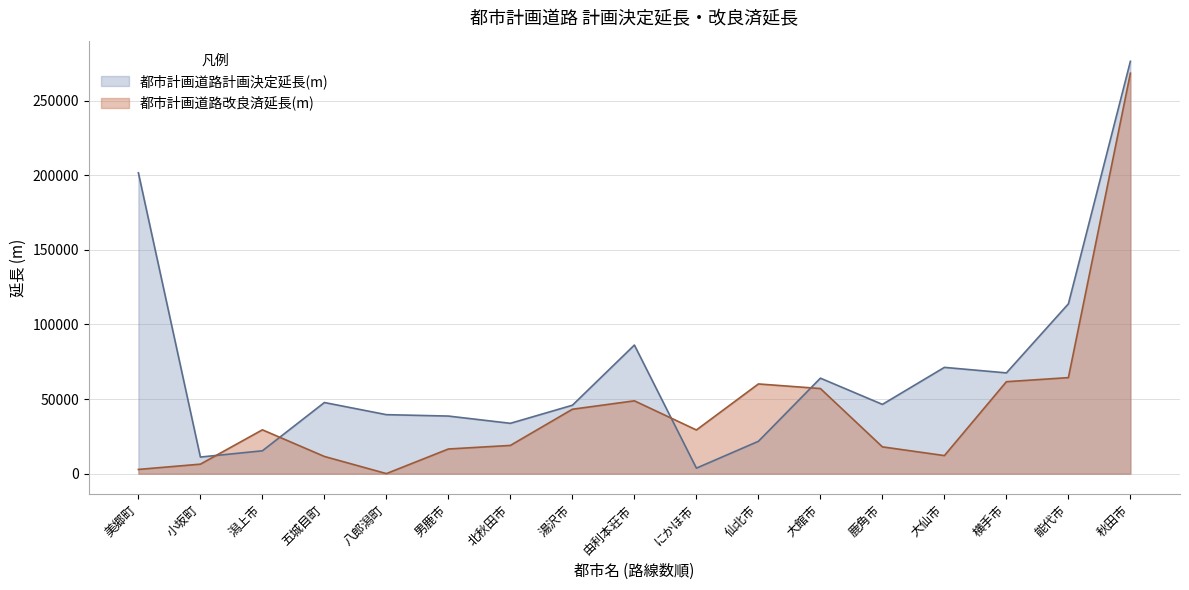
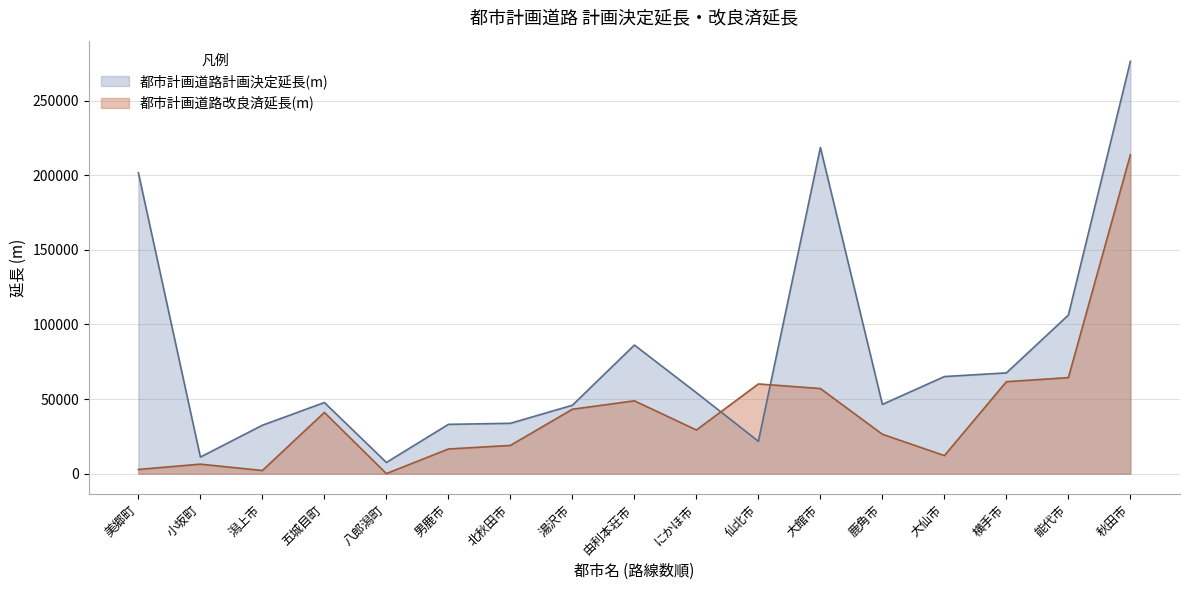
都市計画道路計画決定延長(m), 潟上市: 15000 -> 32000
都市計画道路改良済延長(m), 潟上市: 29000 -> 2000
都市計画道路改良済延長(m), 五城目町: 12000 -> 41000
都市計画道路計画決定延長(m), 八郎潟町: 40000 -> 8000
都市計画道路計画決定延長(m), 男鹿市: 39000 -> 33000
都市計画道路計画決定延長(m), にかほ市: 4000 -> 54000
都市計画道路計画決定延長(m), 大館市: 64000 -> 219000
都市計画道路改良済延長(m), 鹿角市: 18000 -> 26000
都市計画道路計画決定延長(m), 大仙市: 71000 -> 65000
都市計画道路計画決定延長(m), 能代市: 114000 -> 106000
都市計画道路改良済延長(m), 秋田市: 268000 -> 214000
